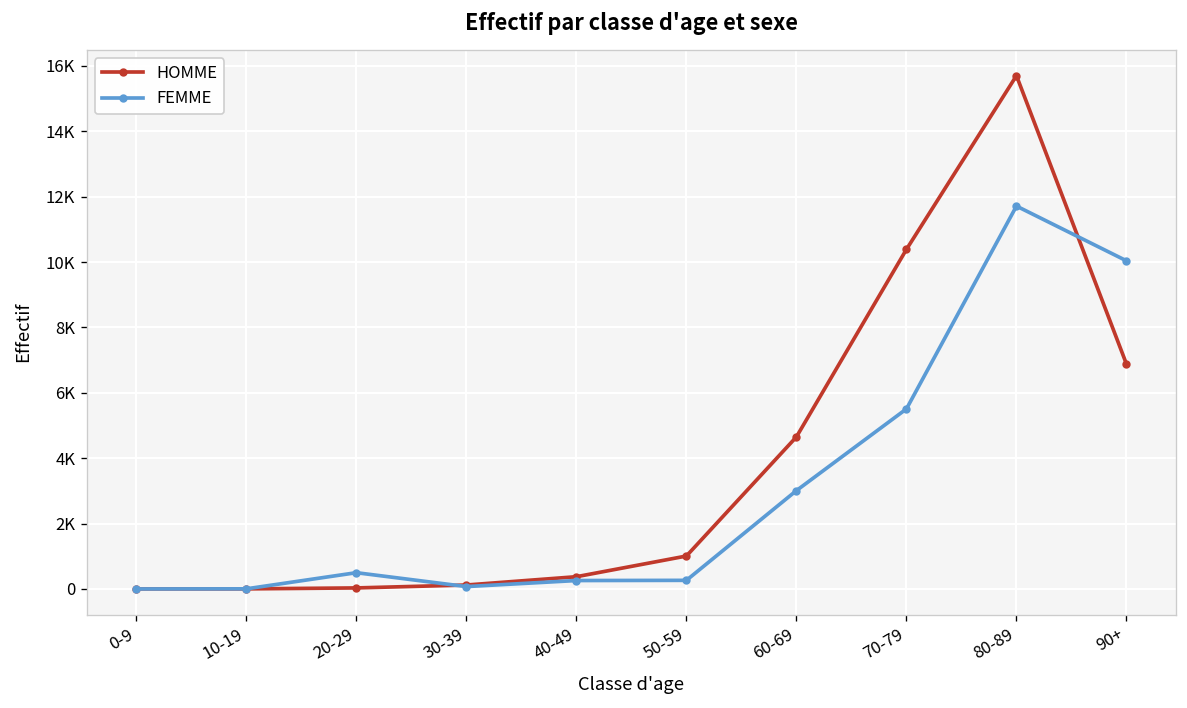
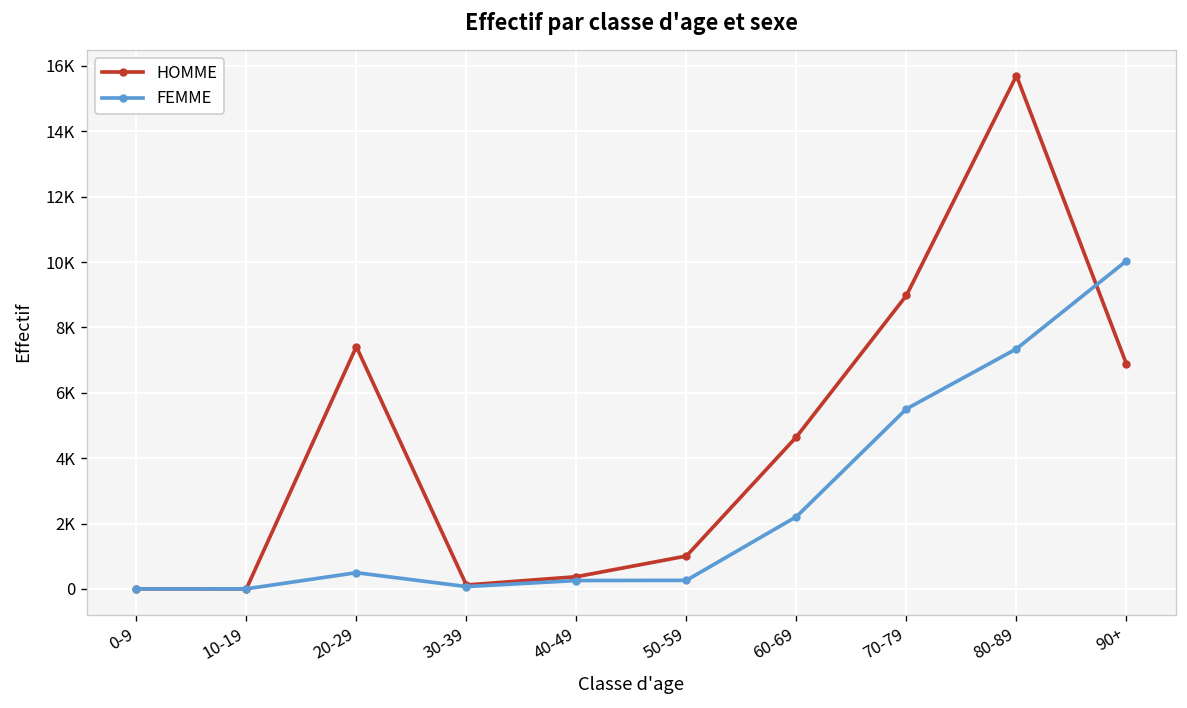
HOMME, 20-29: 0 -> 7400
FEMME, 60-69: 3000 -> 2200
HOMME, 70-79: 10400 -> 9000
FEMME, 80-89: 11700 -> 7300
